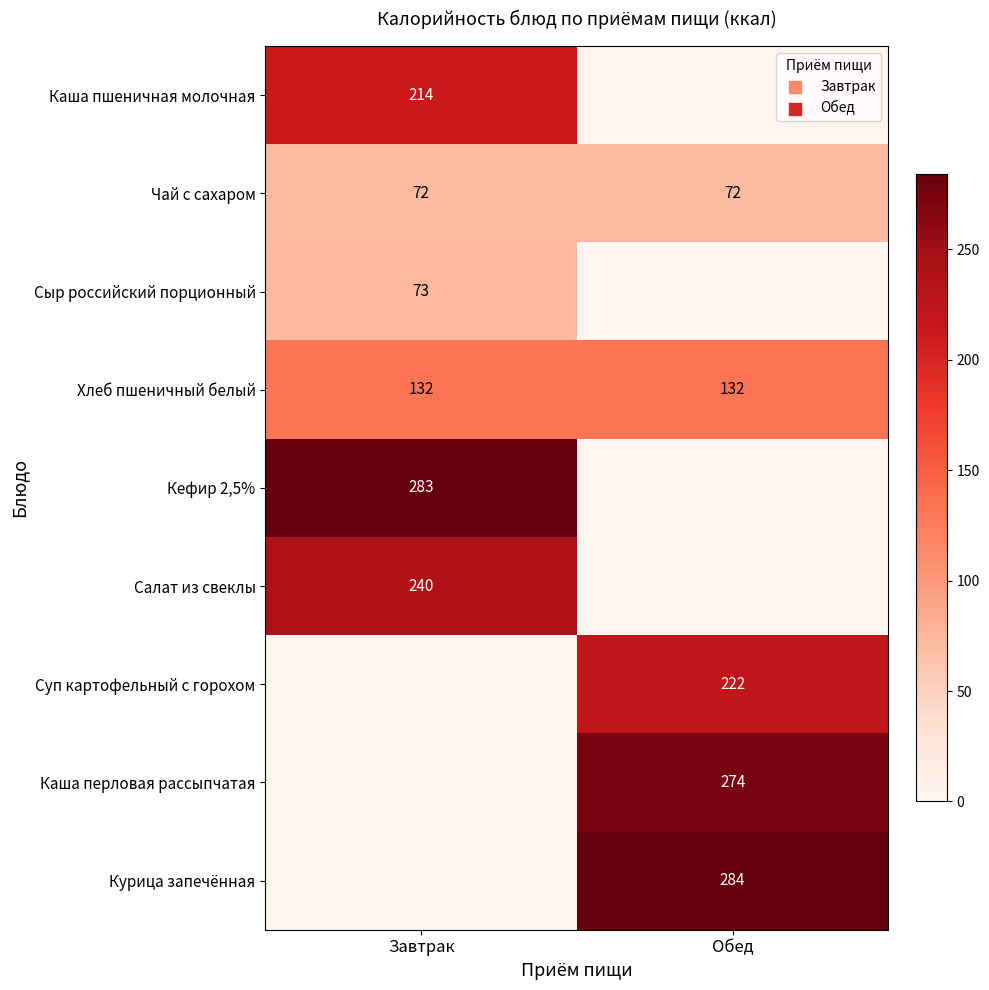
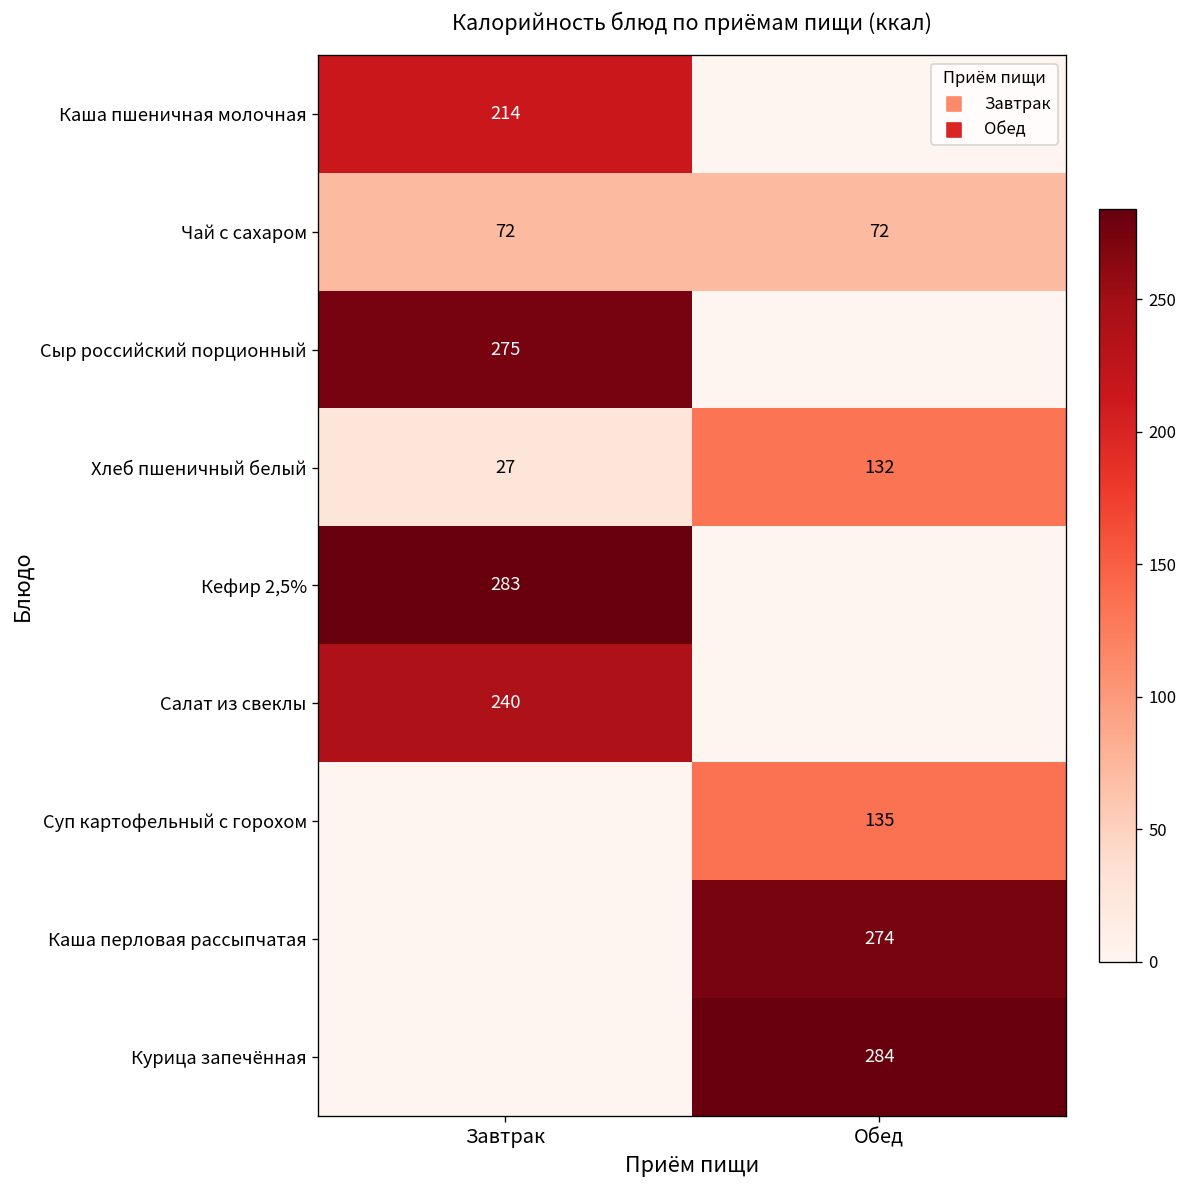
Сыр российский порционный, Завтрак: 73 -> 275
Хлеб пшеничный белый, Завтрак: 132 -> 27
Суп картофельный с горохом, Обед: 222 -> 135
